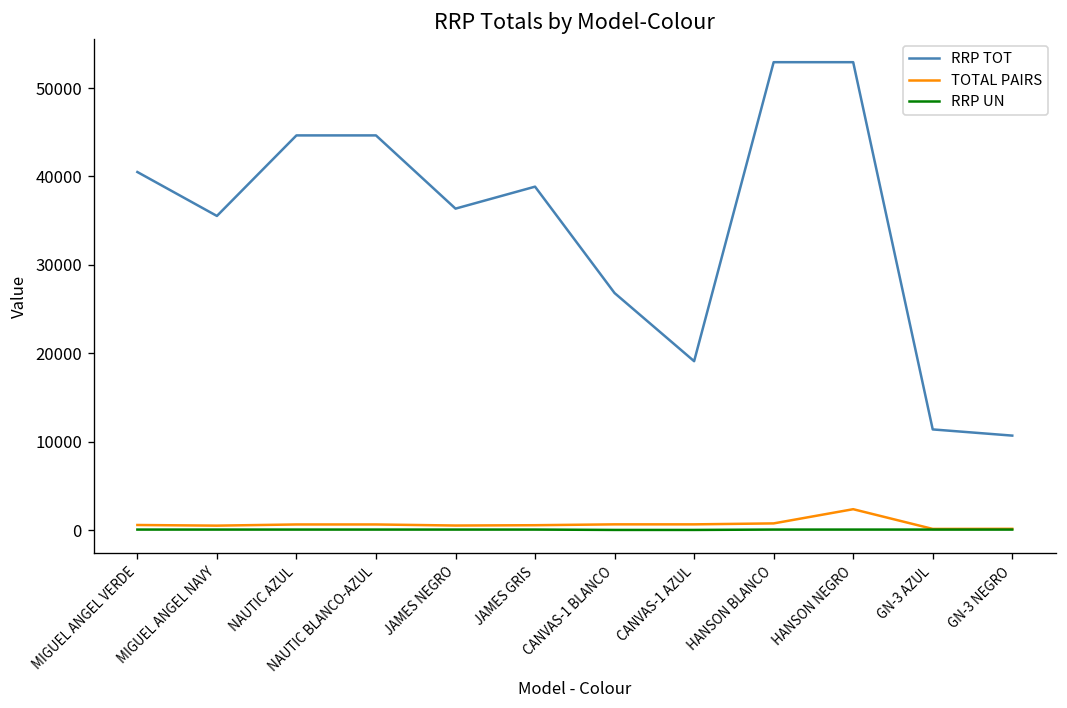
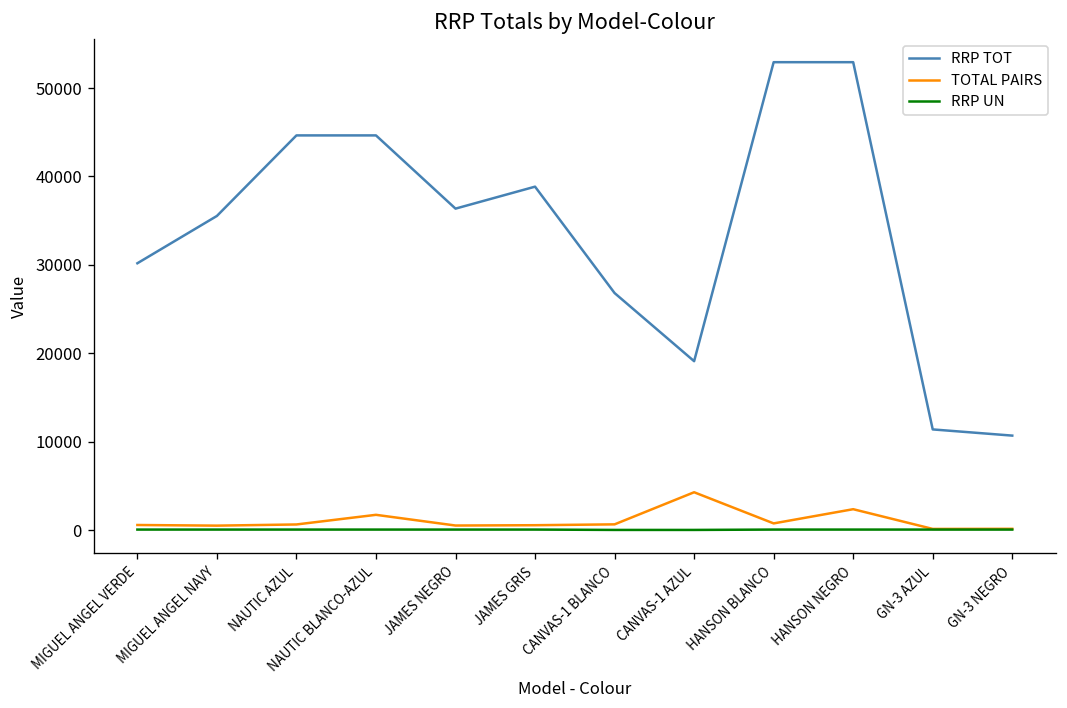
RRP TOT, MIGUEL ANGEL VERDE: 41000 -> 30000
TOTAL PAIRS, NAUTIC BLANCO-AZUL: 1000 -> 2000
TOTAL PAIRS, CANVAS-1 AZUL: 1000 -> 4000
